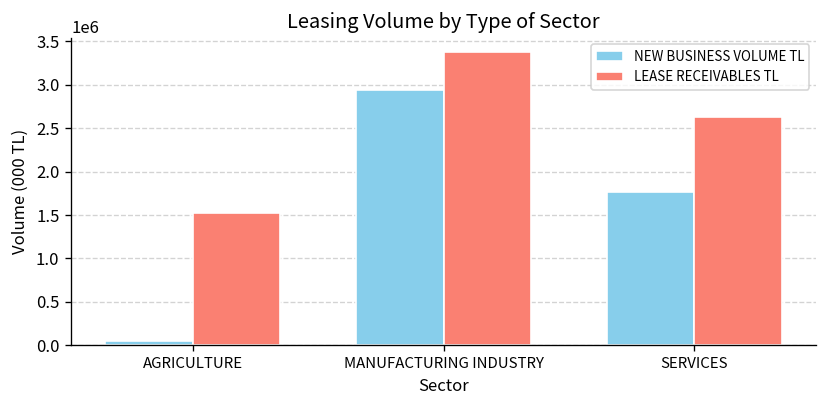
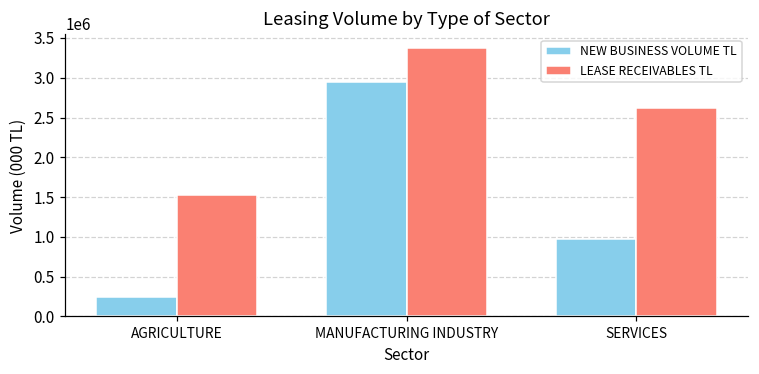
NEW BUSINESS VOLUME TL, AGRICULTURE: 0 -> 200000
NEW BUSINESS VOLUME TL, SERVICES: 1800000 -> 1000000
